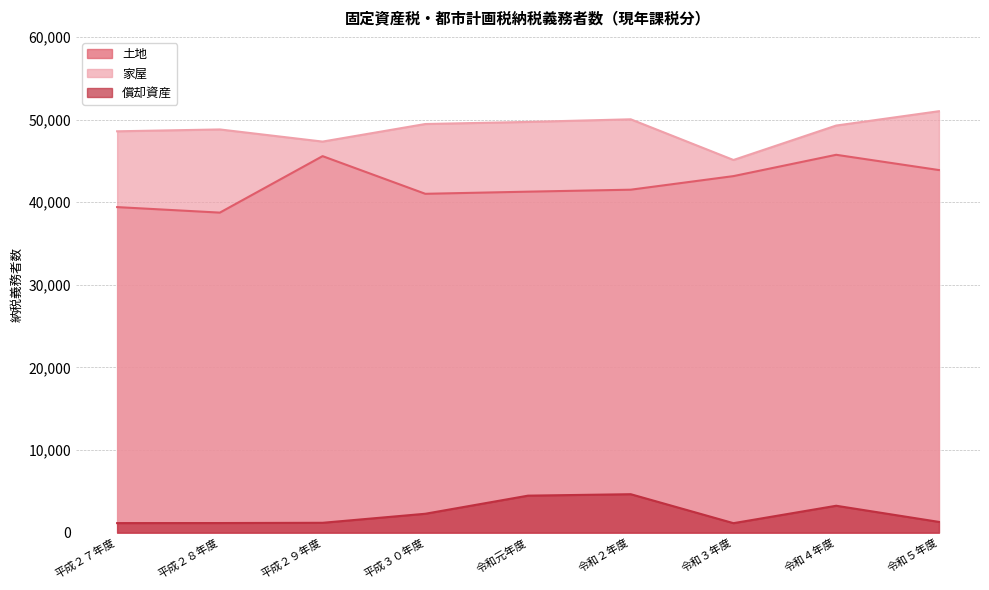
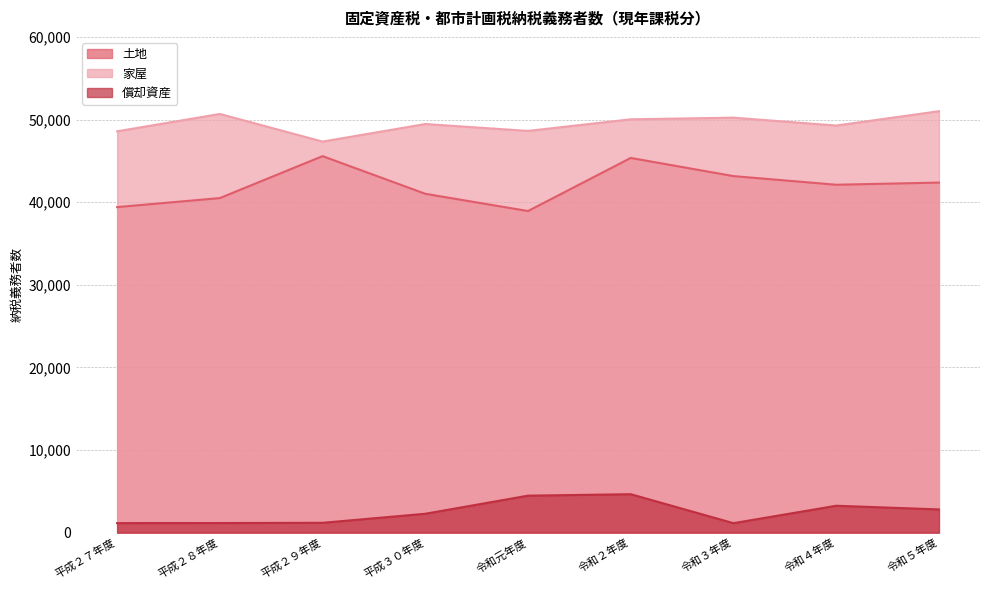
土地, 平成２８年度: 39,000 -> 40,000
家屋, 平成２８年度: 49,000 -> 51,000
土地, 令和元年度: 41,000 -> 39,000
家屋, 令和元年度: 50,000 -> 49,000
土地, 令和２年度: 42,000 -> 45,000
家屋, 令和３年度: 45,000 -> 50,000
土地, 令和４年度: 46,000 -> 42,000
土地, 令和５年度: 44,000 -> 42,000
償却資産, 令和５年度: 1,000 -> 3,000
